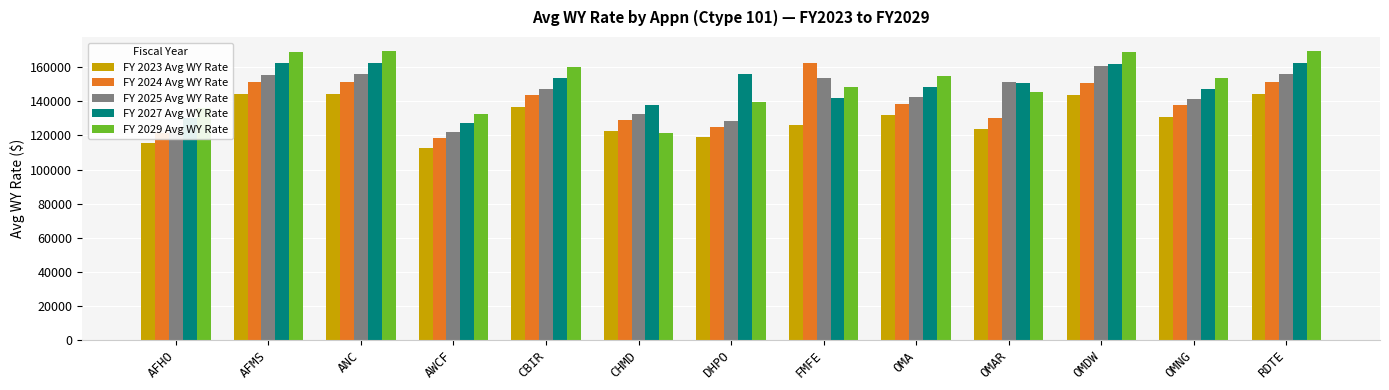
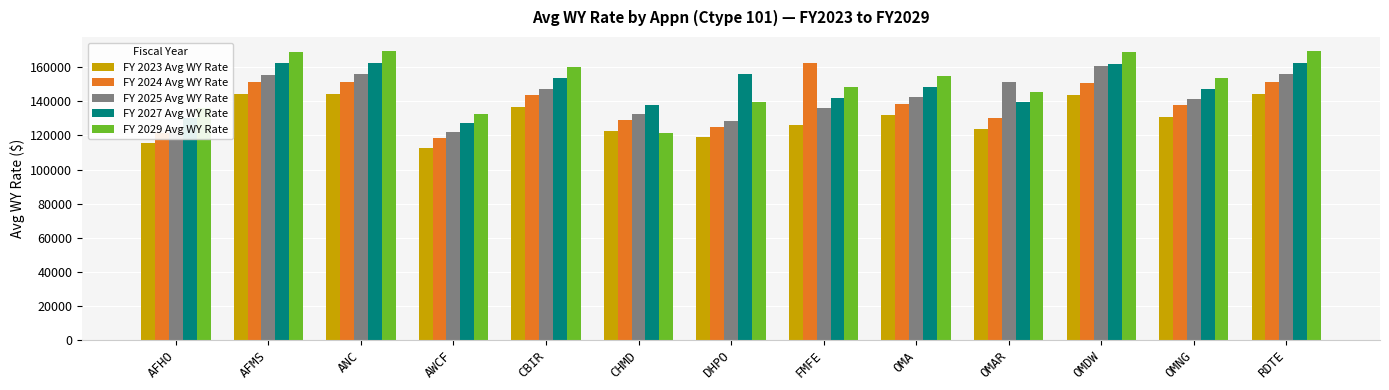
FY 2025 Avg WY Rate, FMFE: 154000 -> 136000
FY 2027 Avg WY Rate, OMAR: 151000 -> 140000
